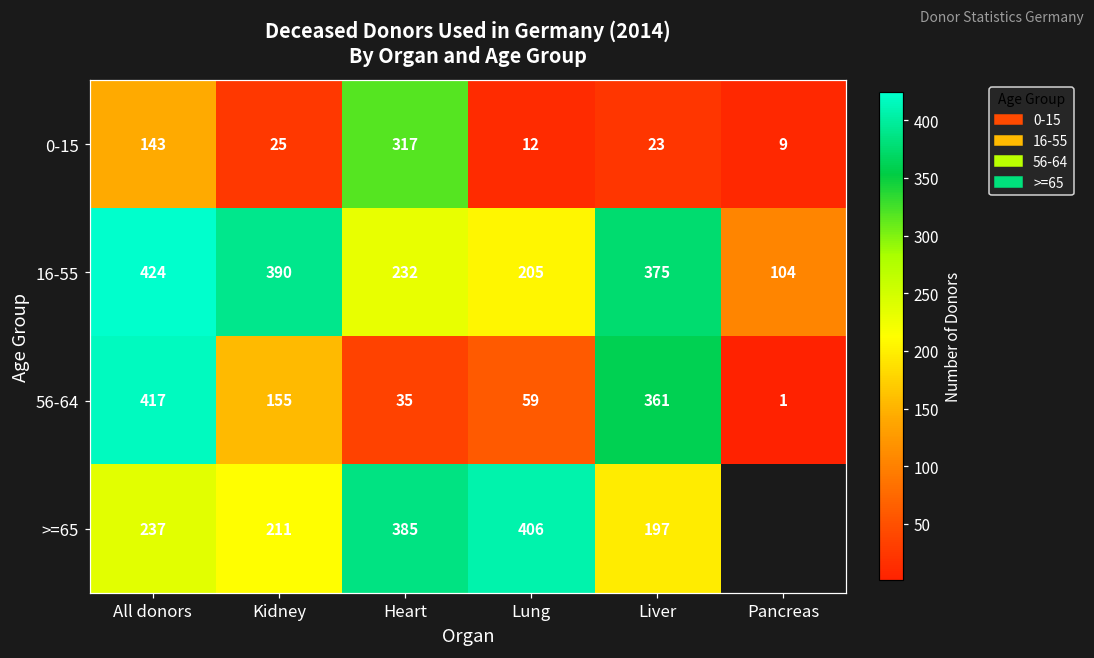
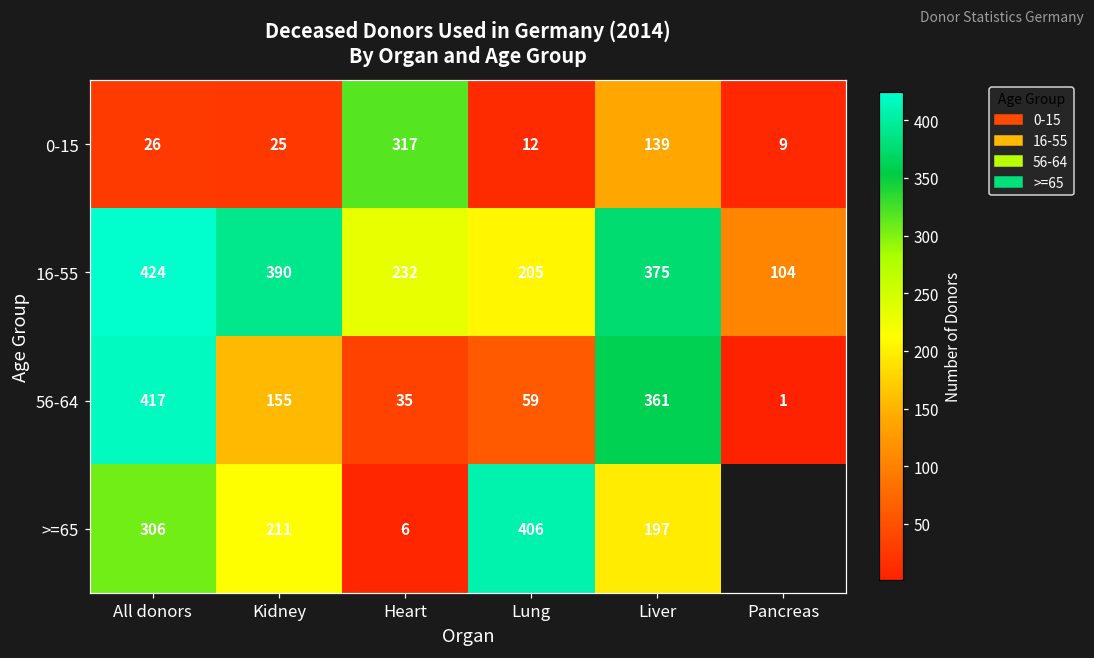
0-15, All donors: 143 -> 26
0-15, Liver: 23 -> 139
>=65, All donors: 237 -> 306
>=65, Heart: 385 -> 6
